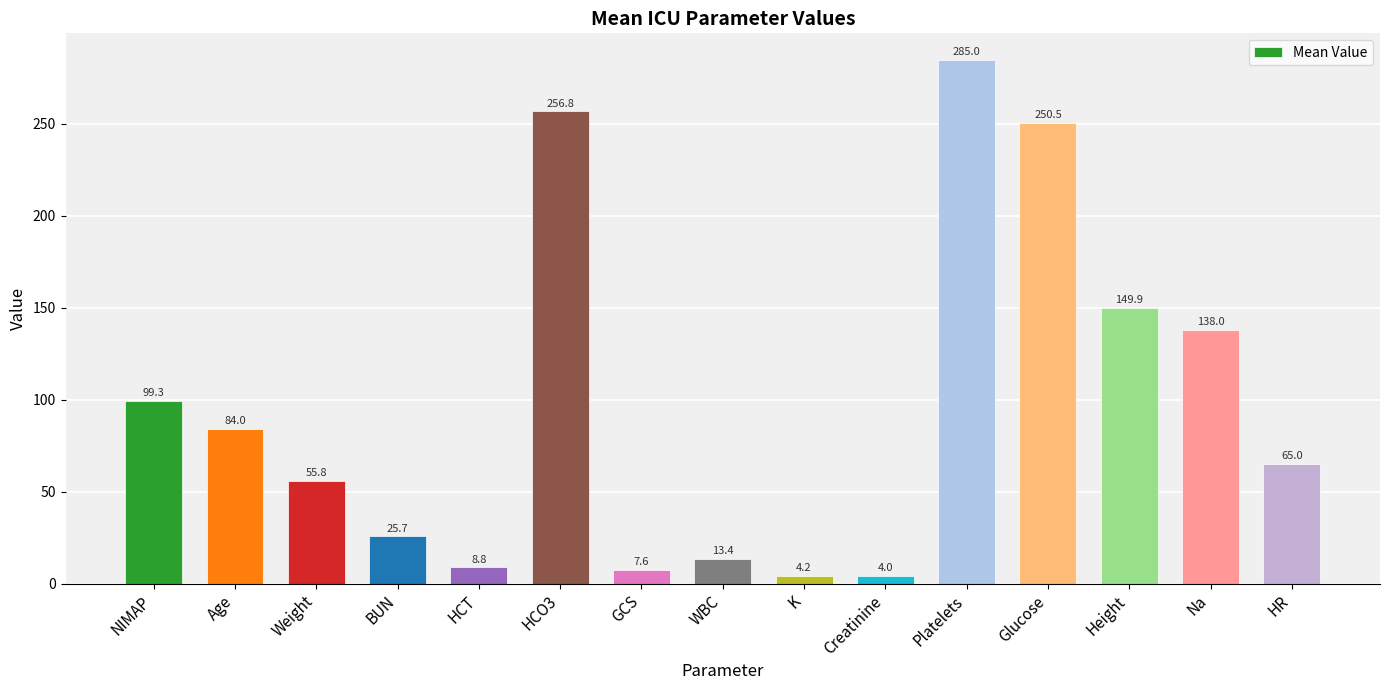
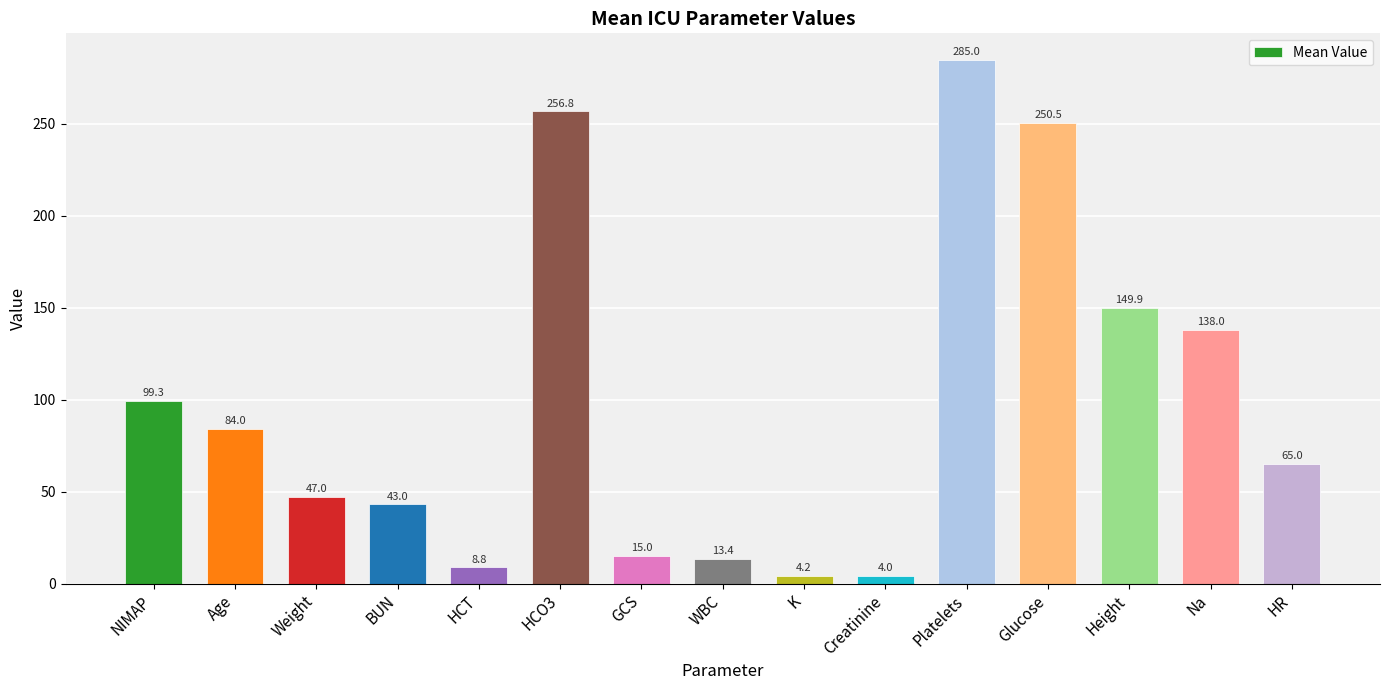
Weight: 55.8 -> 47.0
BUN: 25.7 -> 43.0
GCS: 7.6 -> 15.0
